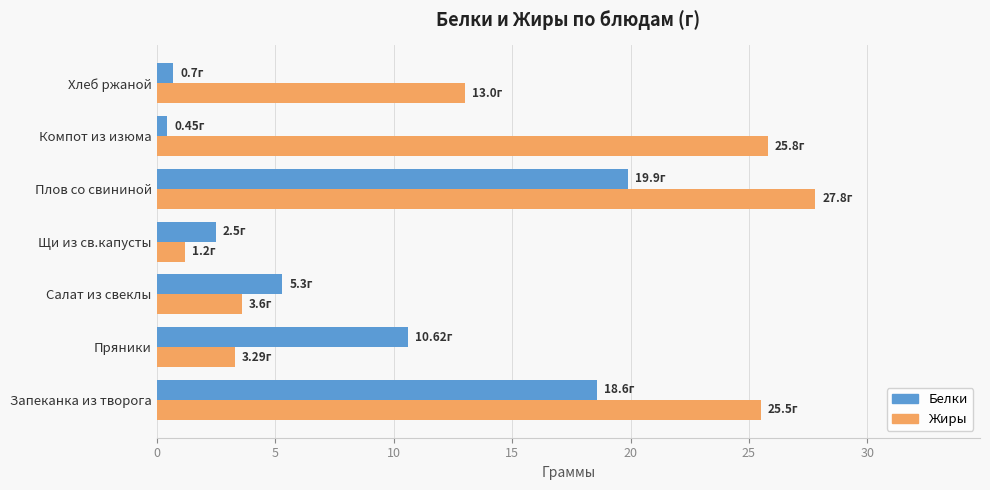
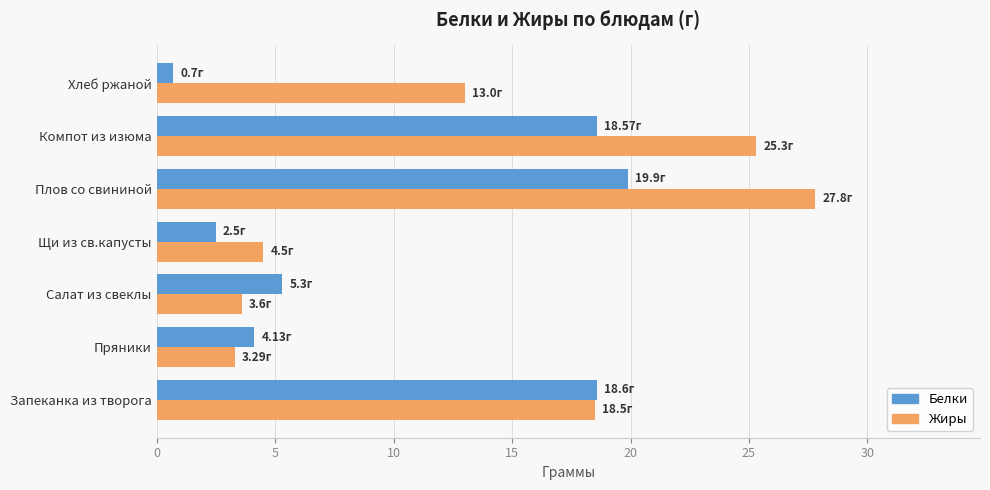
Белки, Компот из изюма: 0.45г -> 18.57г
Жиры, Компот из изюма: 25.8г -> 25.3г
Жиры, Щи из св.капусты: 1.2г -> 4.5г
Белки, Пряники: 10.62г -> 4.13г
Жиры, Запеканка из творога: 25.5г -> 18.5г
